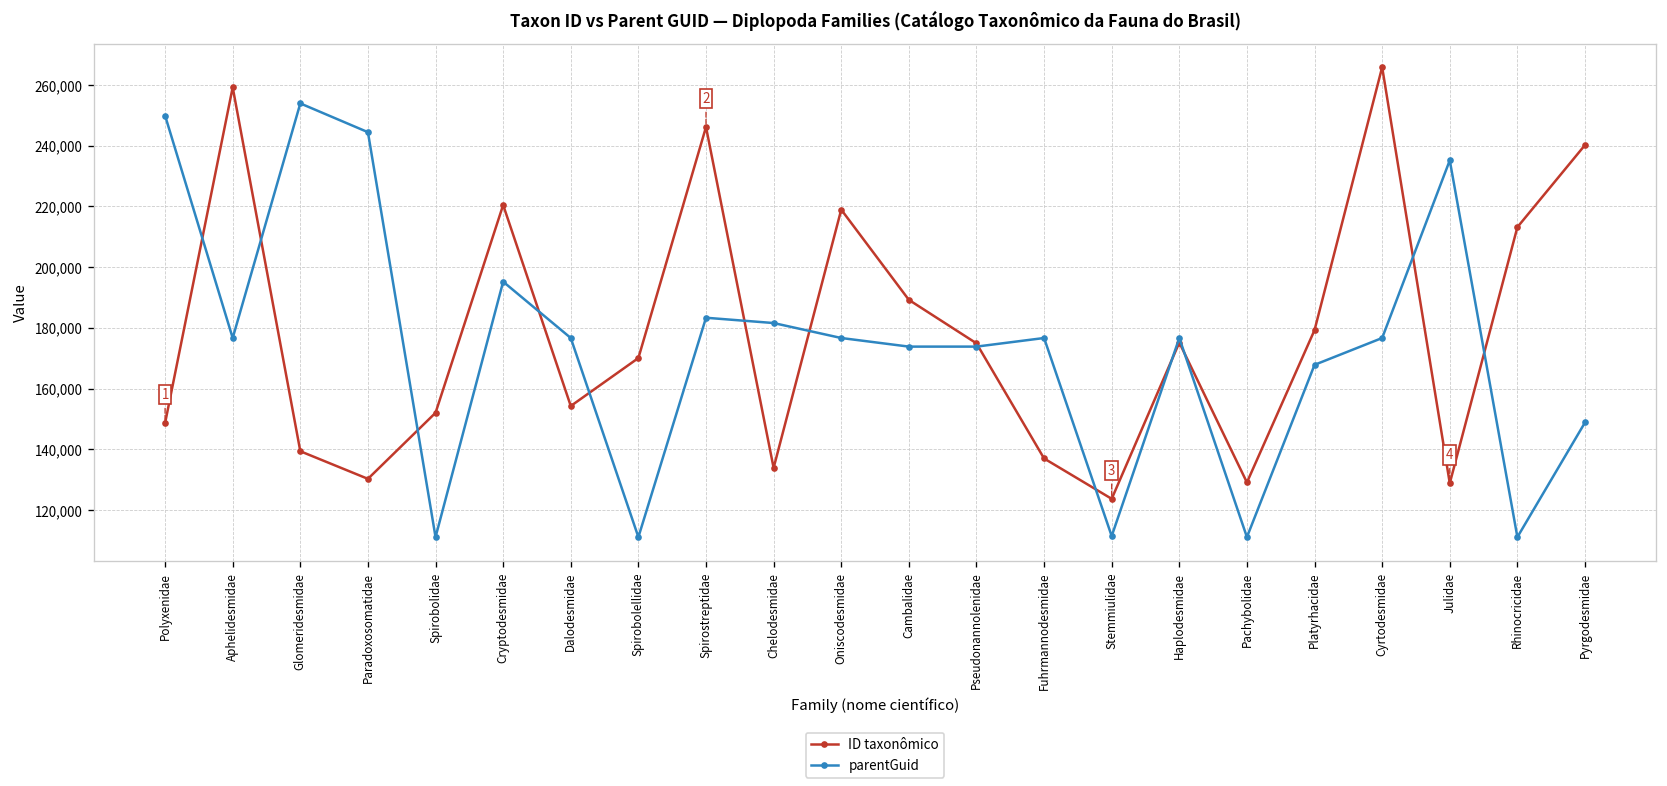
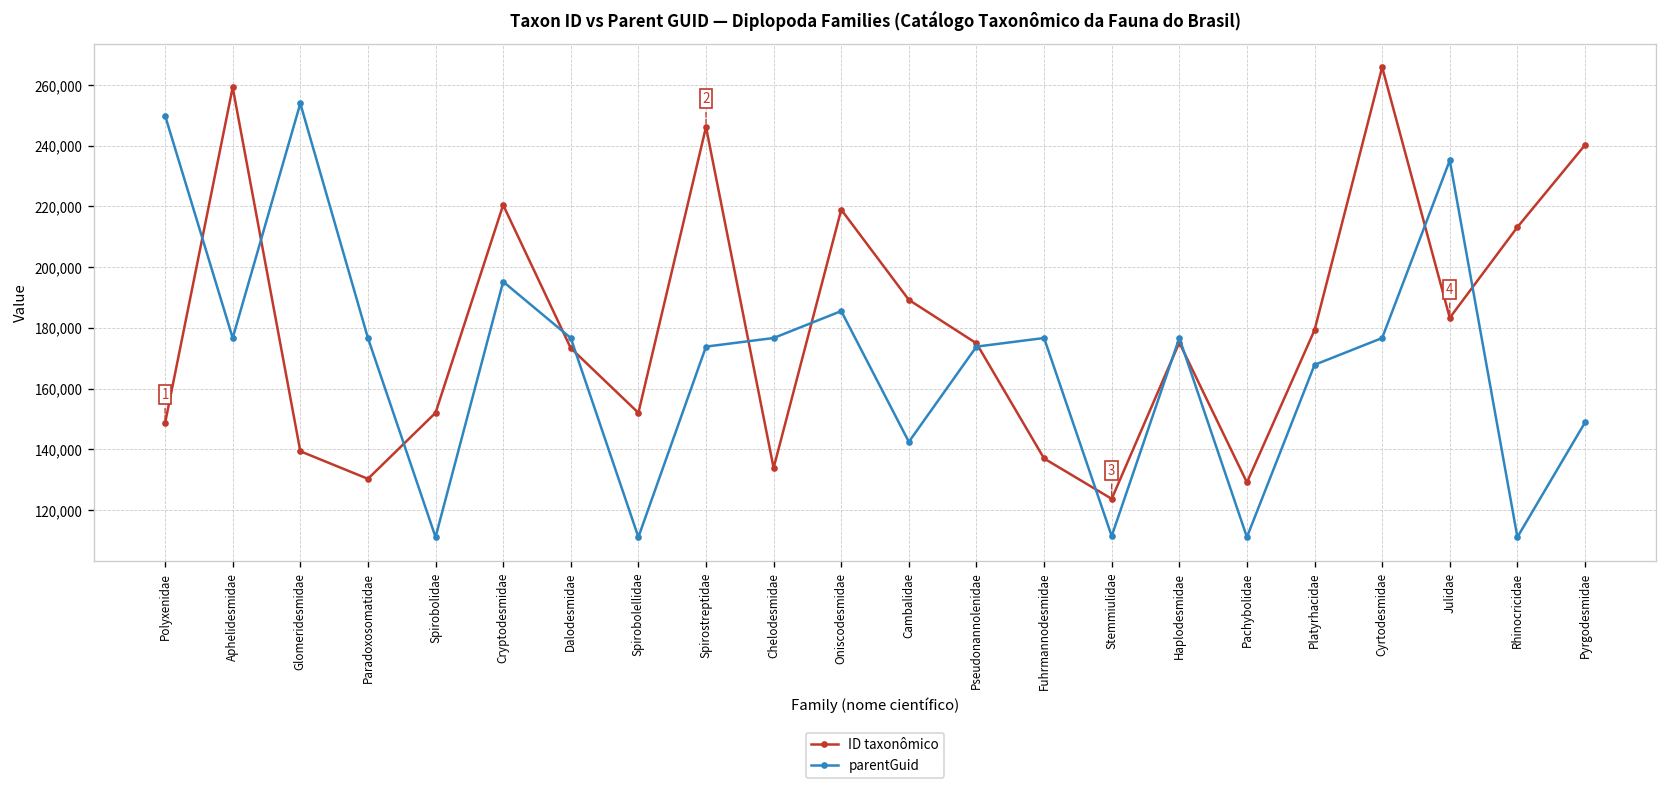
parentGuid, Paradoxosomatidae: 244,000 -> 177,000
ID taxonômico, Dalodesmidae: 154,000 -> 173,000
ID taxonômico, Spirobolellidae: 170,000 -> 152,000
parentGuid, Spirostreptidae: 183,000 -> 174,000
parentGuid, Chelodesmidae: 182,000 -> 177,000
parentGuid, Oniscodesmidae: 177,000 -> 186,000
parentGuid, Cambalidae: 174,000 -> 142,000
ID taxonômico, Julidae: 129,000 -> 183,000
